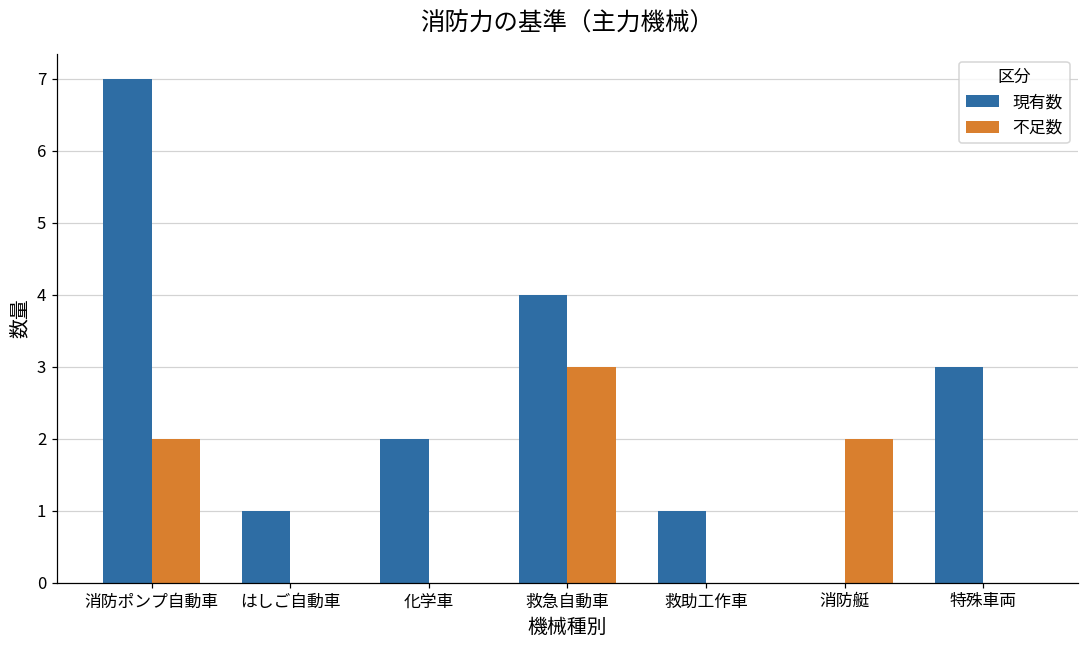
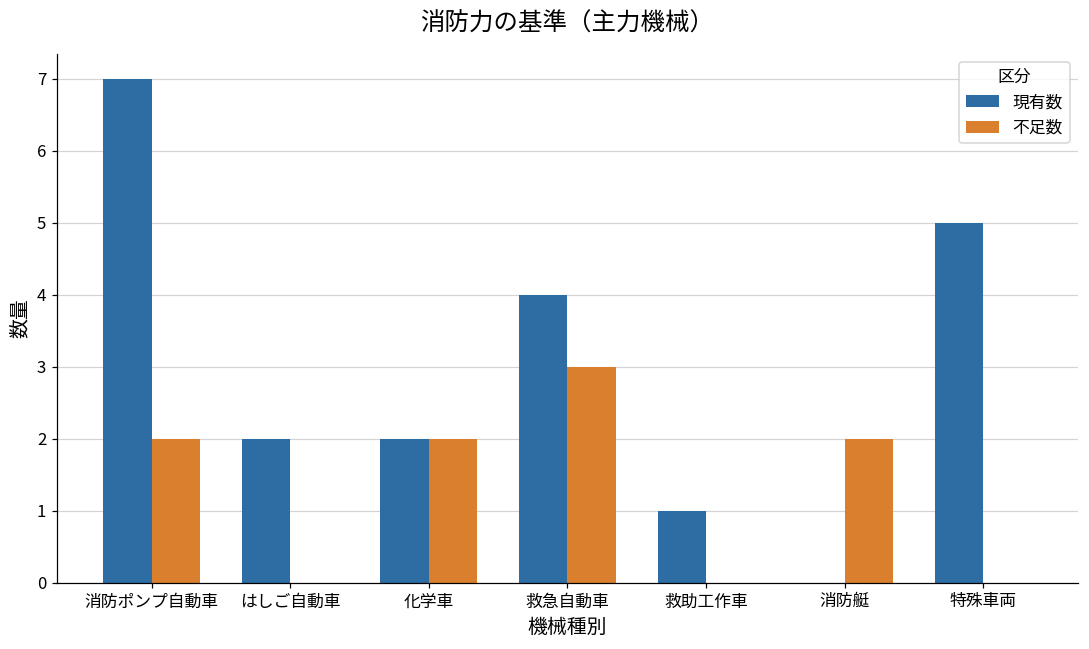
現有数, はしご自動車: 1 -> 2
不足数, 化学車: 0 -> 2
現有数, 特殊車両: 3 -> 5
